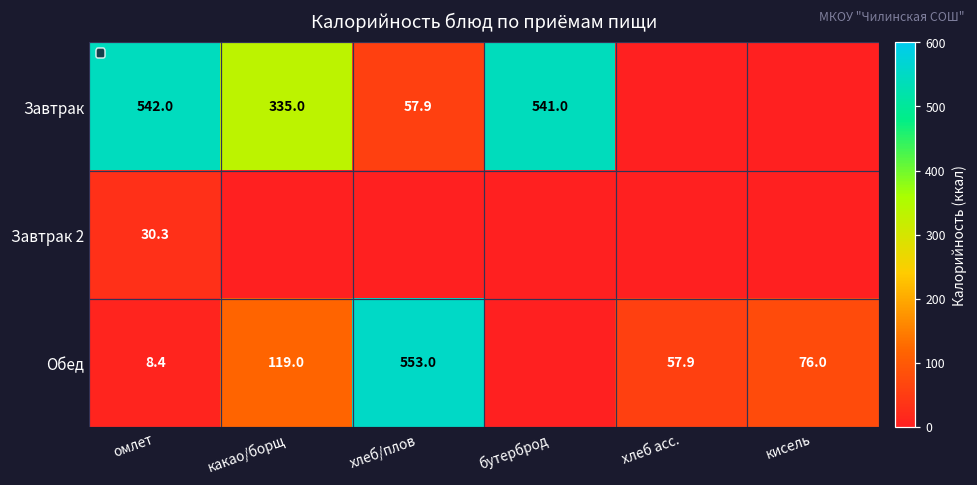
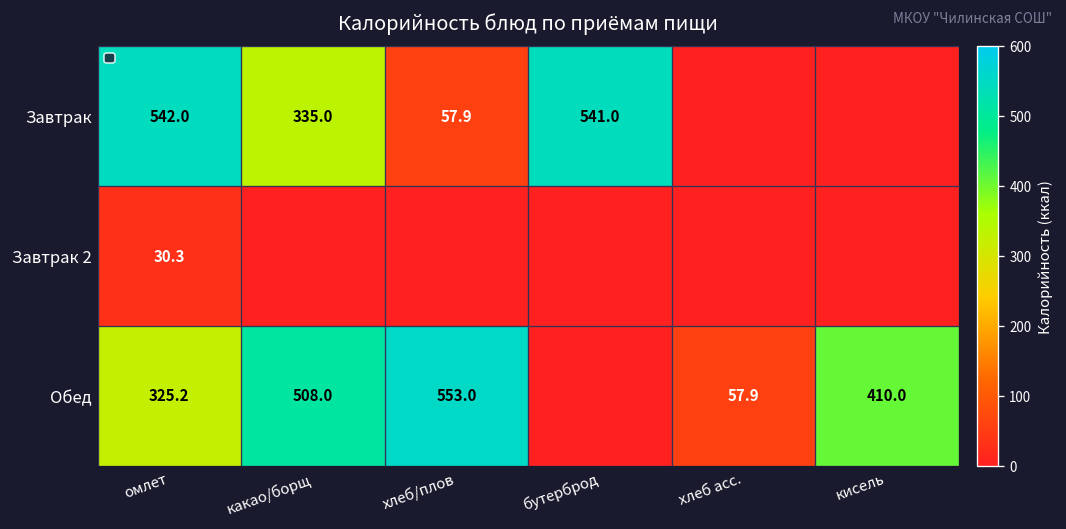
Обед, омлет: 8.4 -> 325.2
Обед, какао/борщ: 119.0 -> 508.0
Обед, кисель: 76.0 -> 410.0
